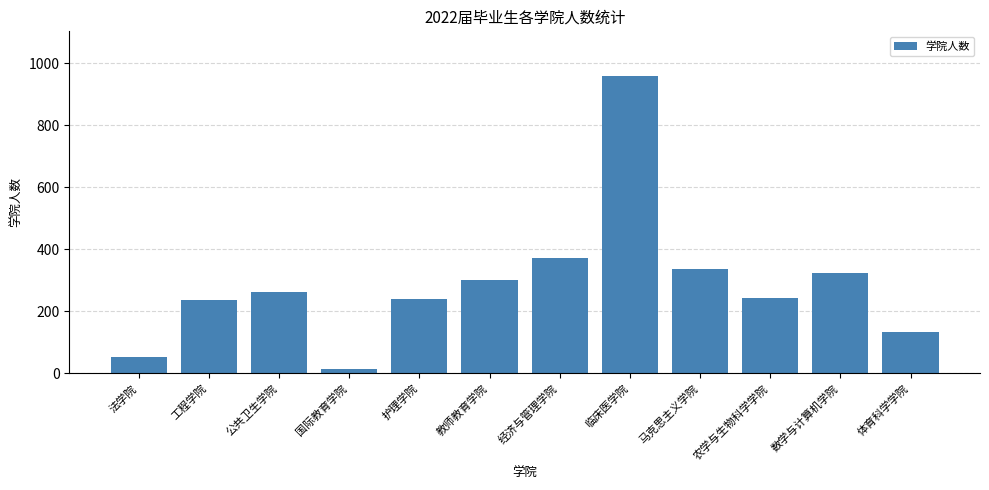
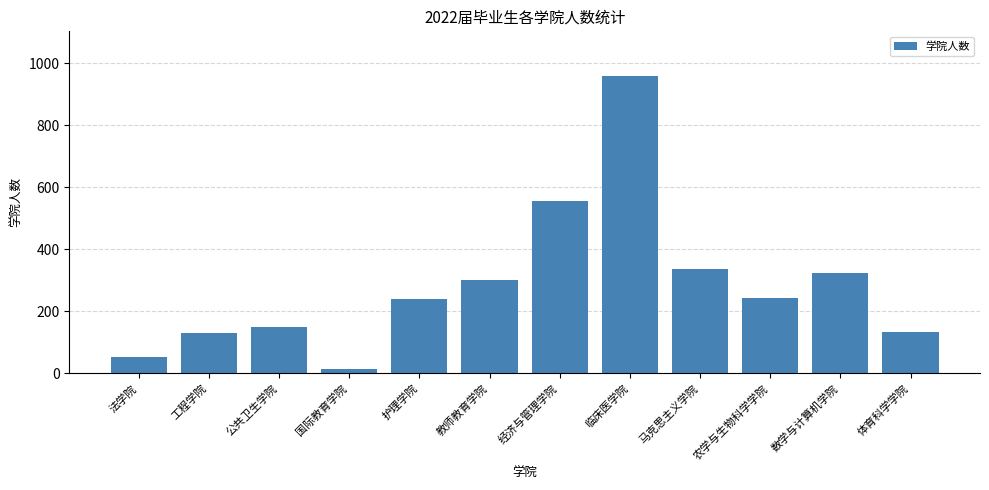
工程学院: 240 -> 130
公共卫生学院: 260 -> 150
经济与管理学院: 370 -> 560
